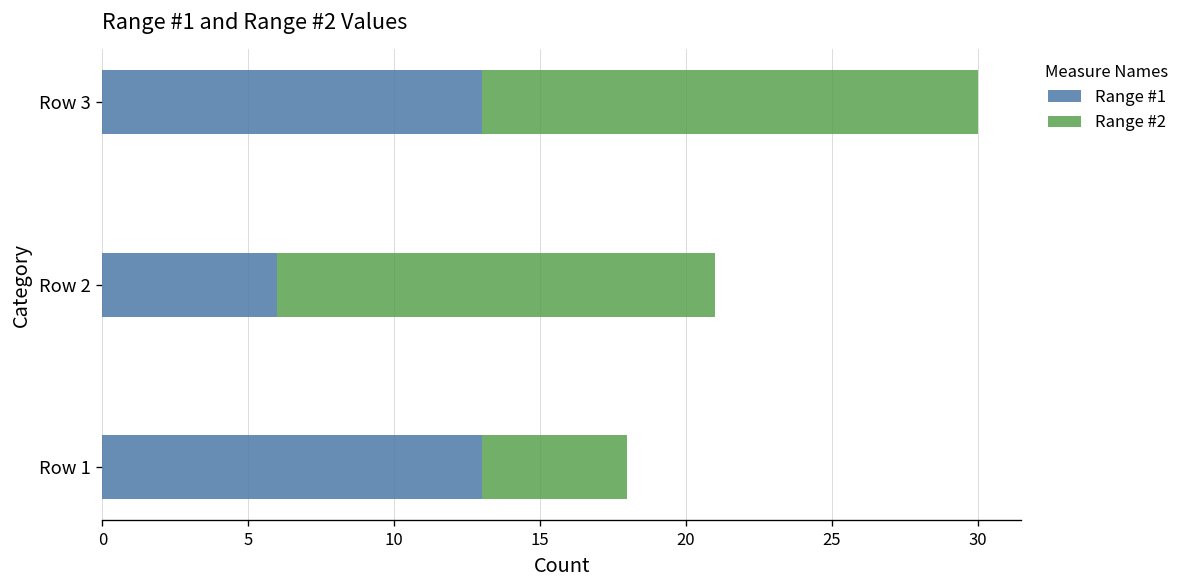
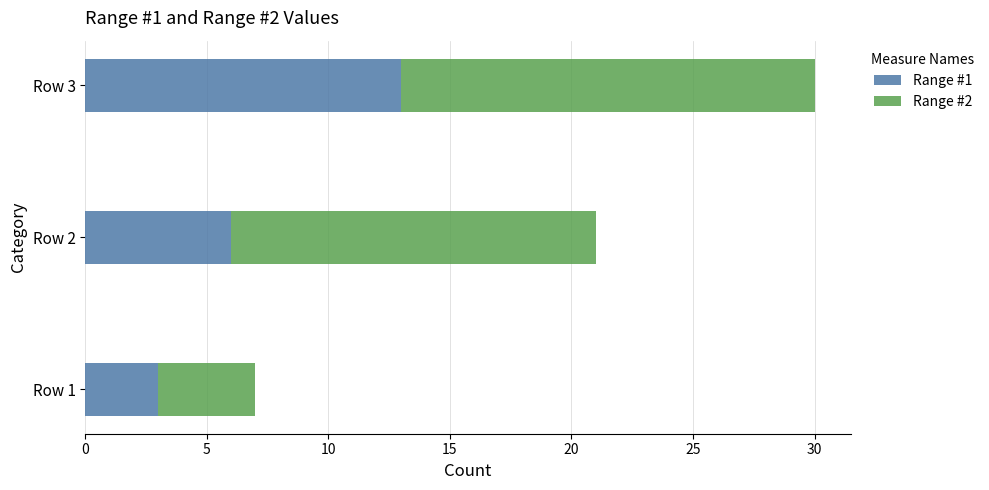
Range #1, Row 1: 13 -> 3
Range #2, Row 1: 5 -> 4
